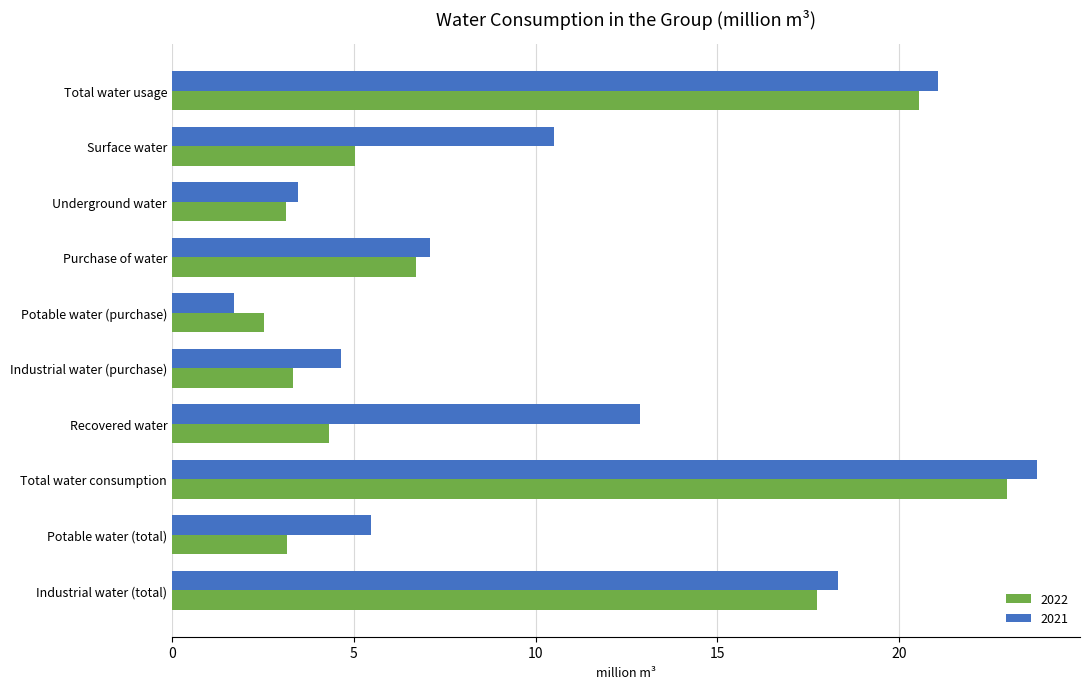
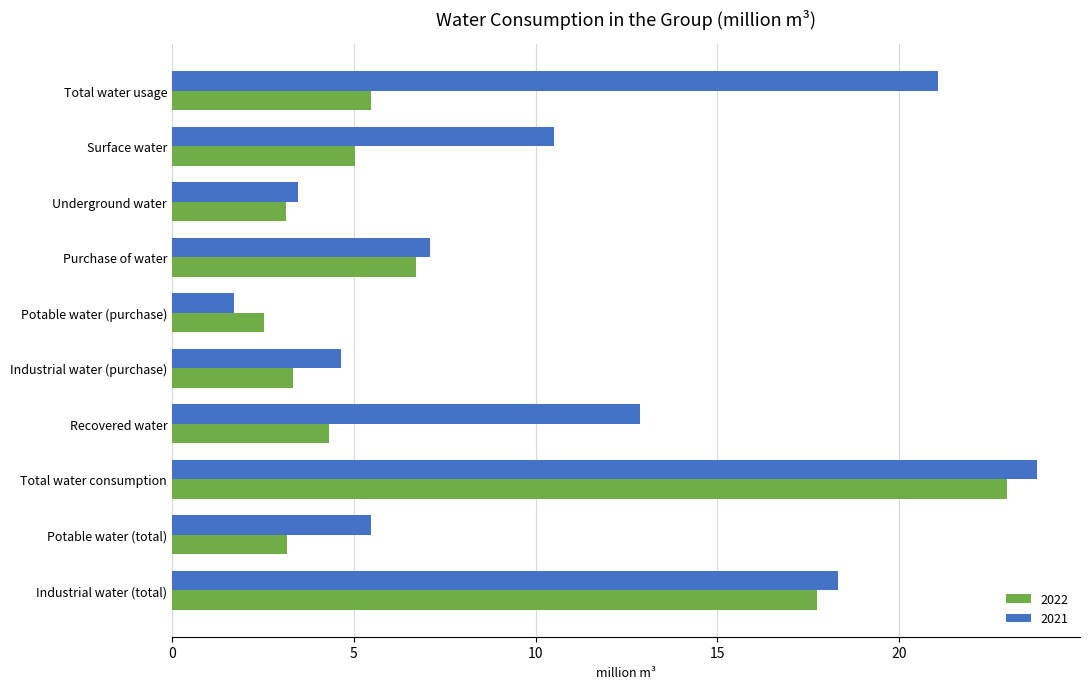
2022, Total water usage: 20.6 -> 5.5
